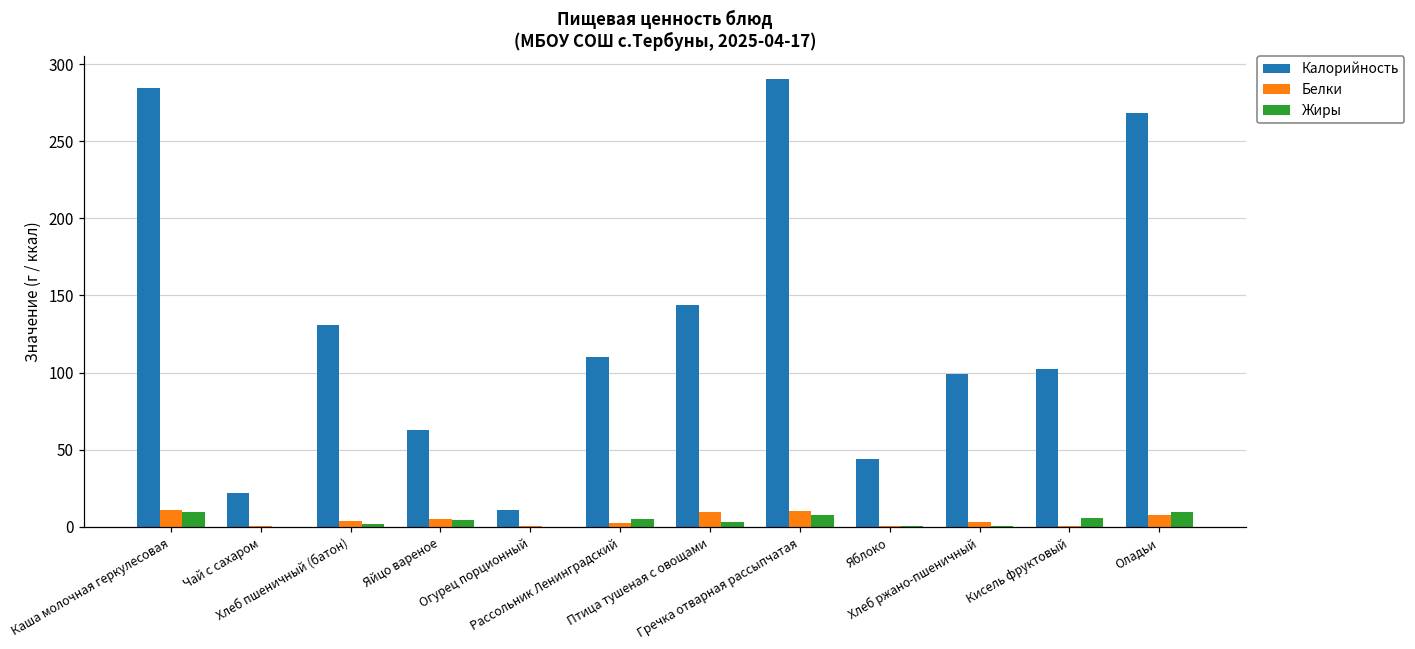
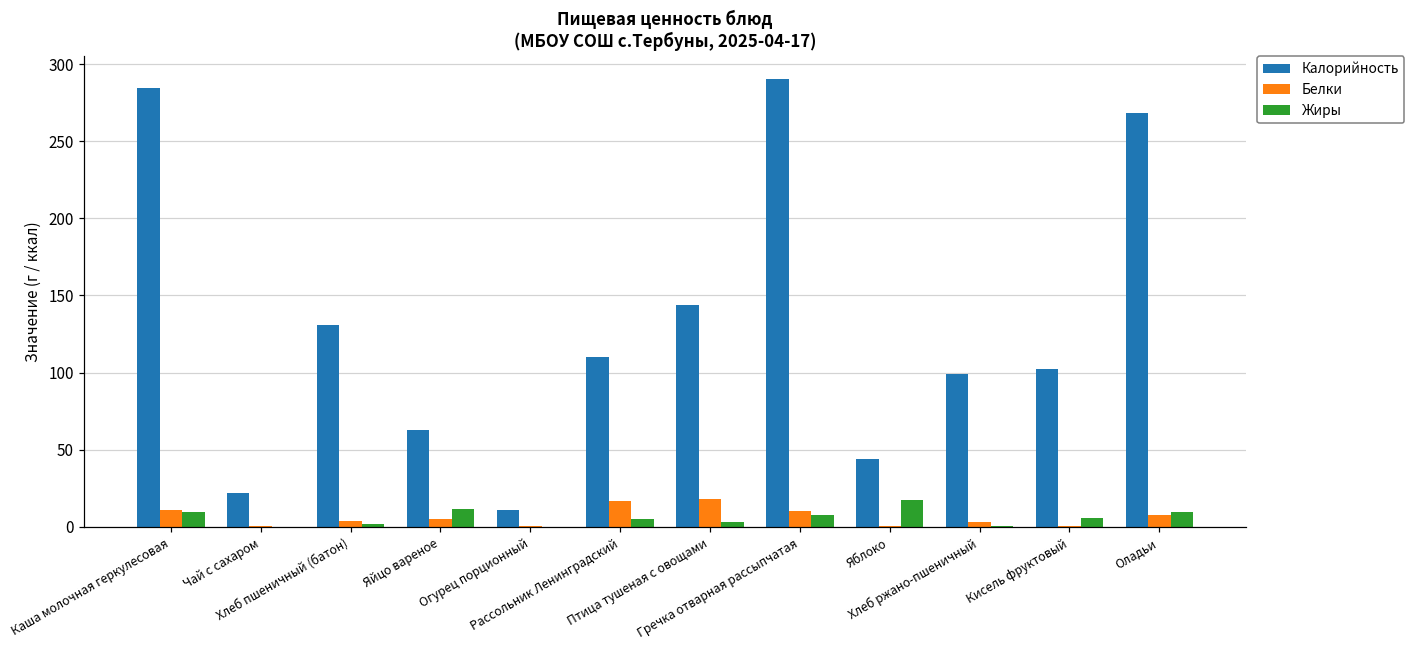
Жиры, Яйцо вареное: 5 -> 12
Белки, Рассольник Ленинградский: 3 -> 17
Белки, Птица тушеная с овощами: 10 -> 18
Жиры, Яблоко: 0 -> 17
